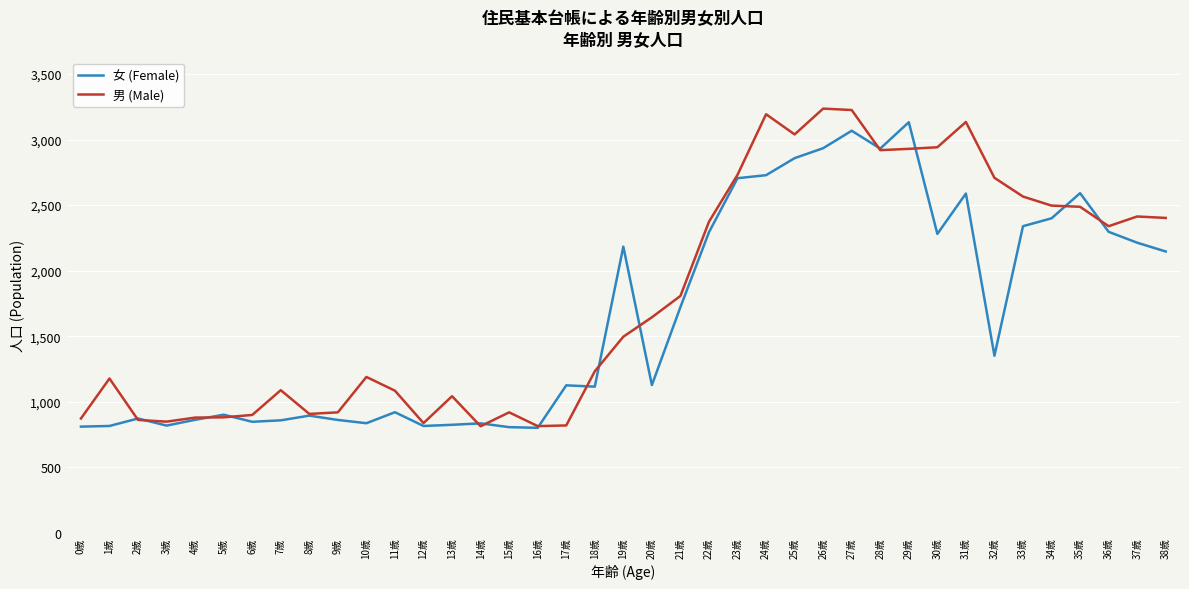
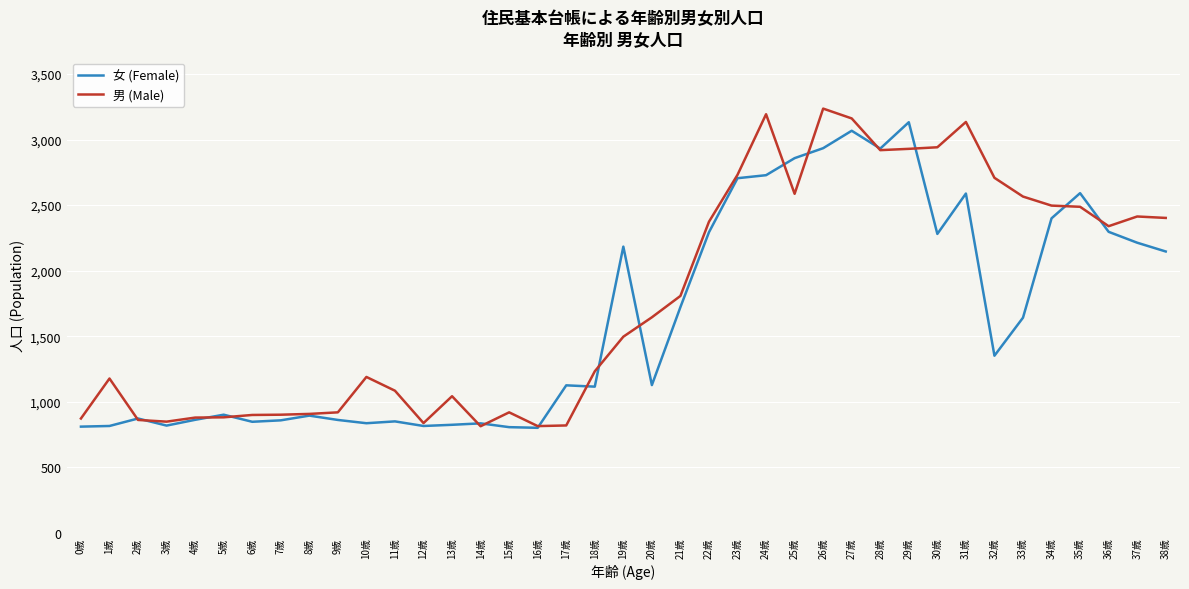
男 (Male), 7歳: 1,090 -> 900
女 (Female), 11歳: 920 -> 850
男 (Male), 25歳: 3,040 -> 2,590
男 (Male), 27歳: 3,230 -> 3,160
女 (Female), 33歳: 2,340 -> 1,640
